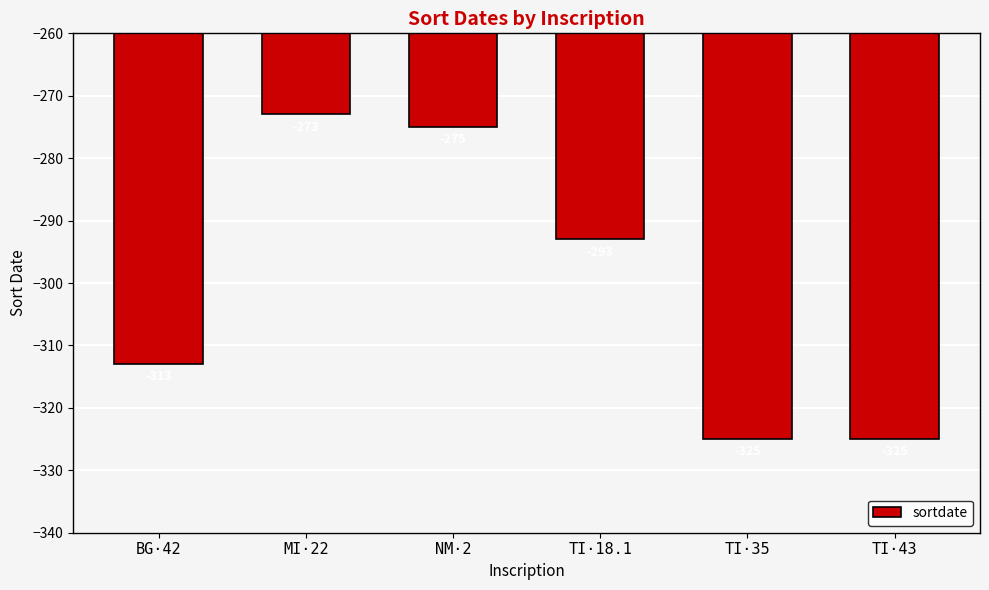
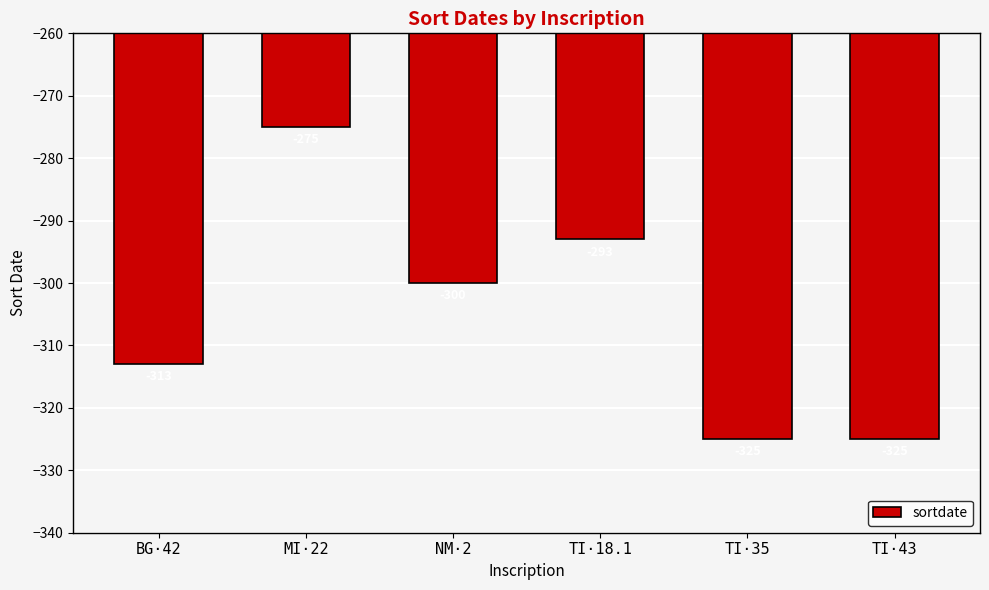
MI·22: -273 -> -275
NM·2: -275 -> -300
